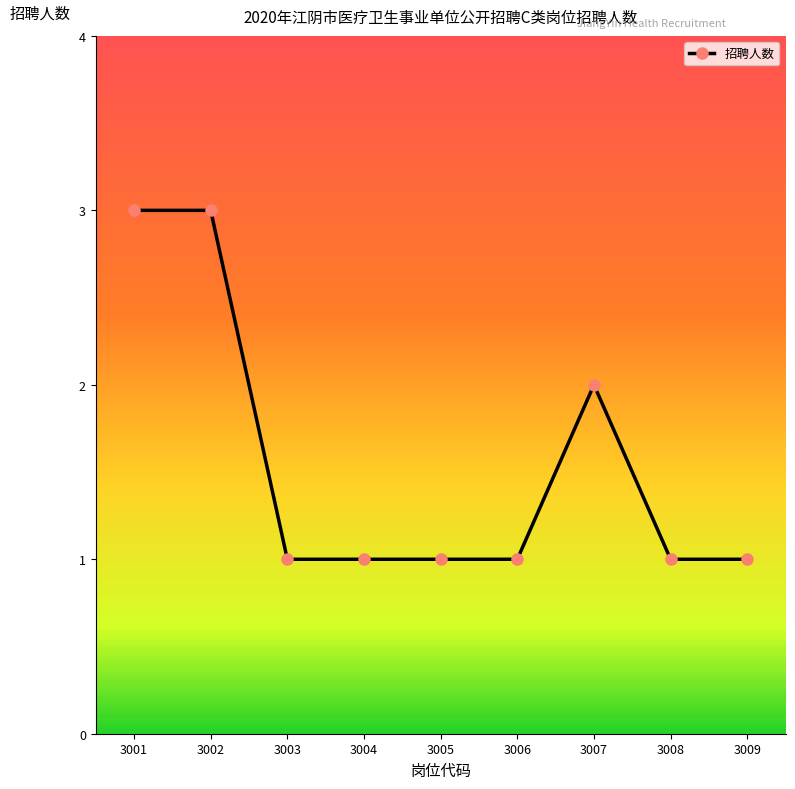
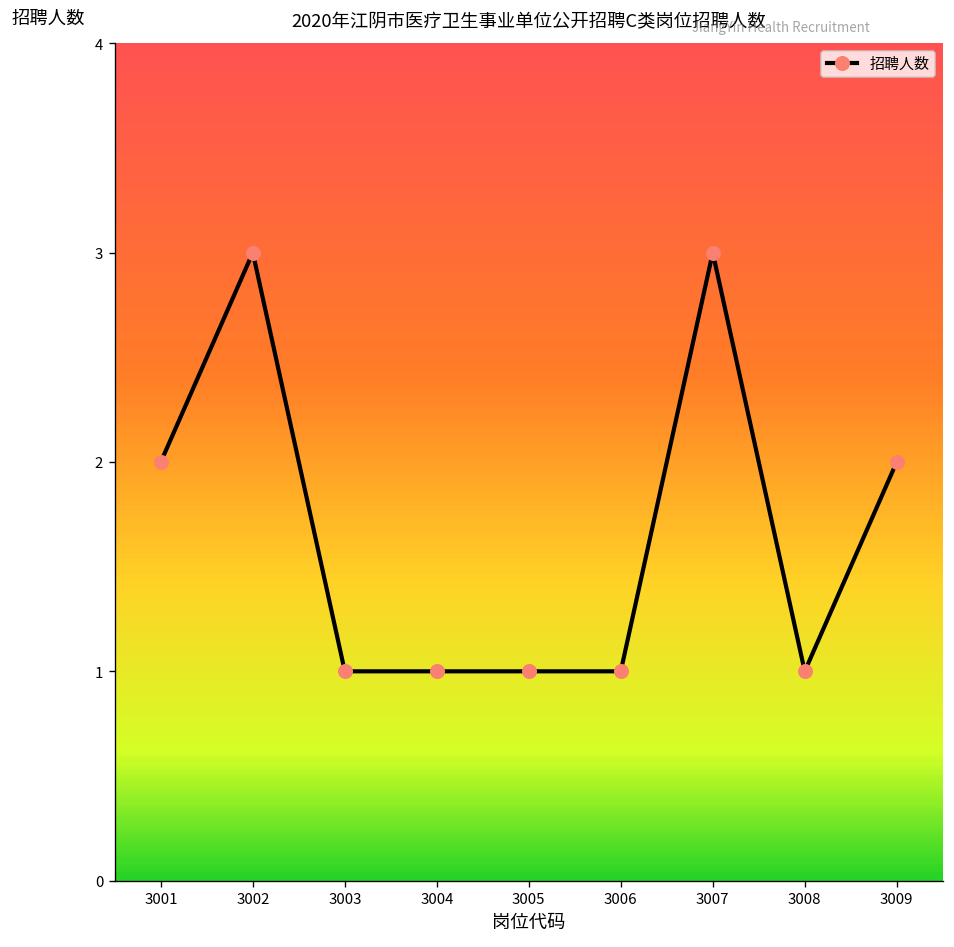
3001: 3 -> 2
3007: 2 -> 3
3009: 1 -> 2
